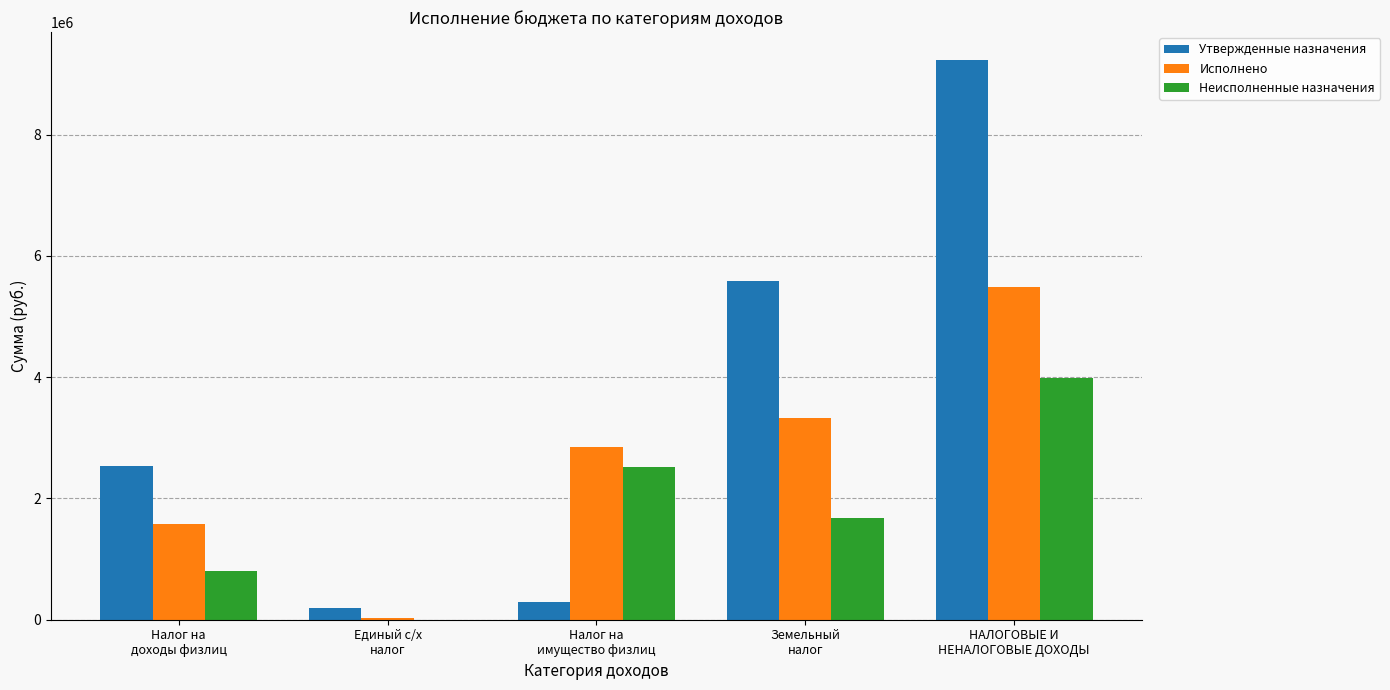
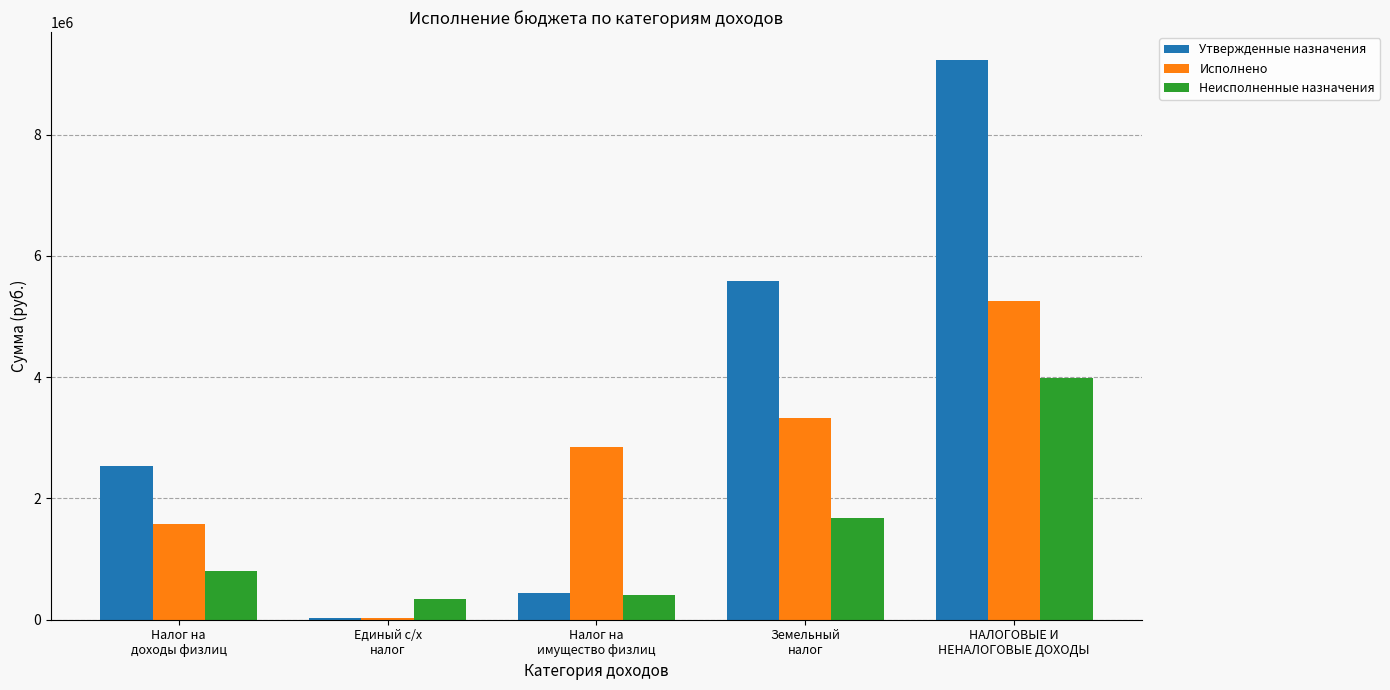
Утвержденные назначения, Единый с/х налог: 200000 -> 0
Неисполненные назначения, Единый с/х налог: 0 -> 300000
Утвержденные назначения, Налог на имущество физлиц: 300000 -> 400000
Неисполненные назначения, Налог на имущество физлиц: 2500000 -> 400000
Исполнено, НАЛОГОВЫЕ И НЕНАЛОГОВЫЕ ДОХОДЫ: 5500000 -> 5200000
